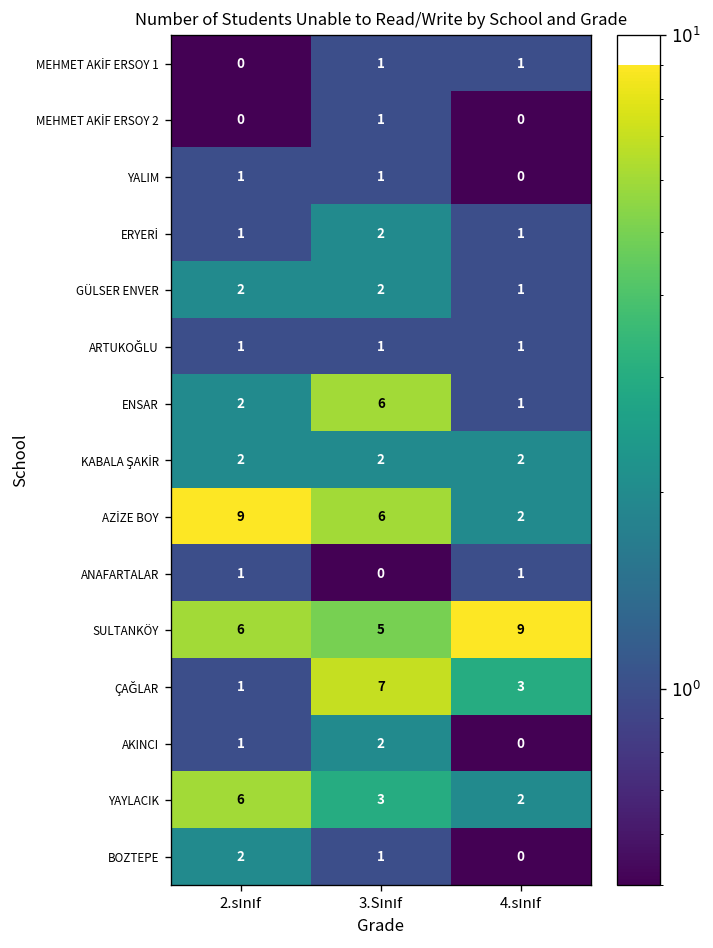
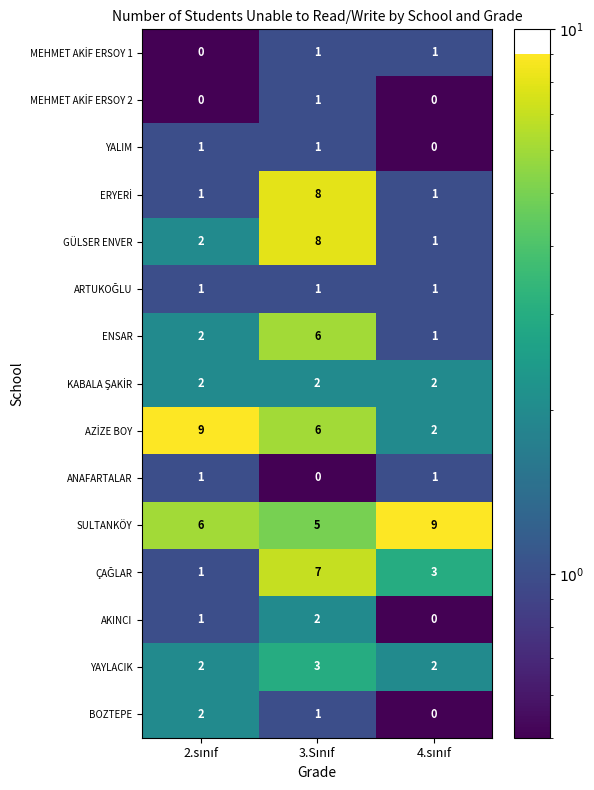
ERYERİ, 3.Sınıf: 2 -> 8
GÜLSER ENVER, 3.Sınıf: 2 -> 8
YAYLACIK, 2.sınıf: 6 -> 2
